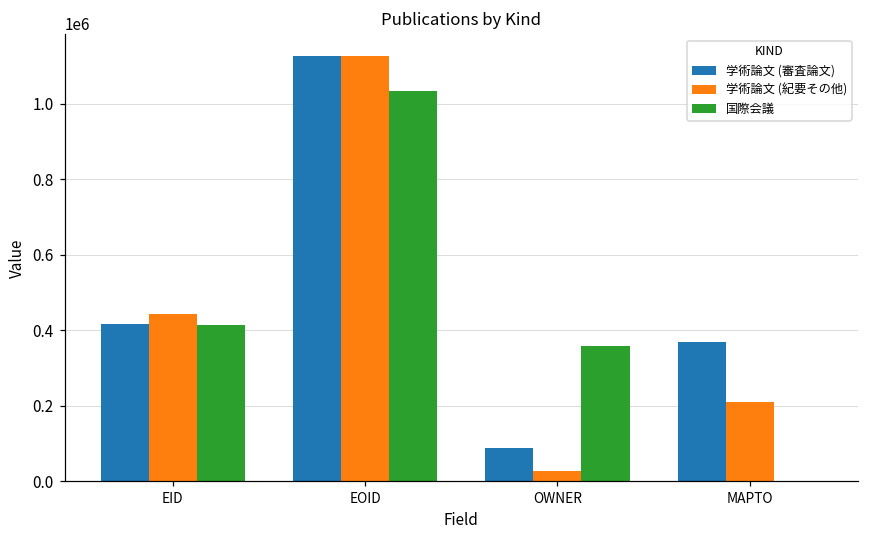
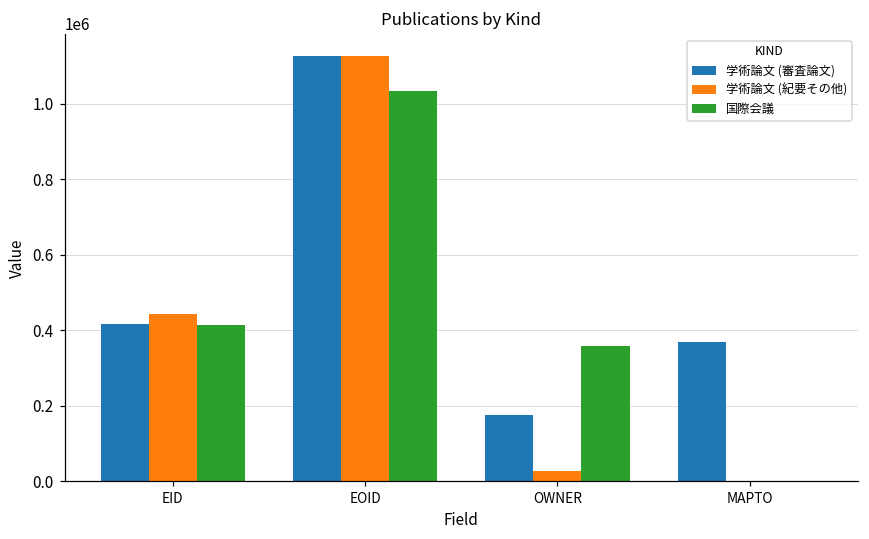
学術論文 (審査論文), OWNER: 90000 -> 170000
学術論文 (紀要その他), MAPTO: 210000 -> 0
